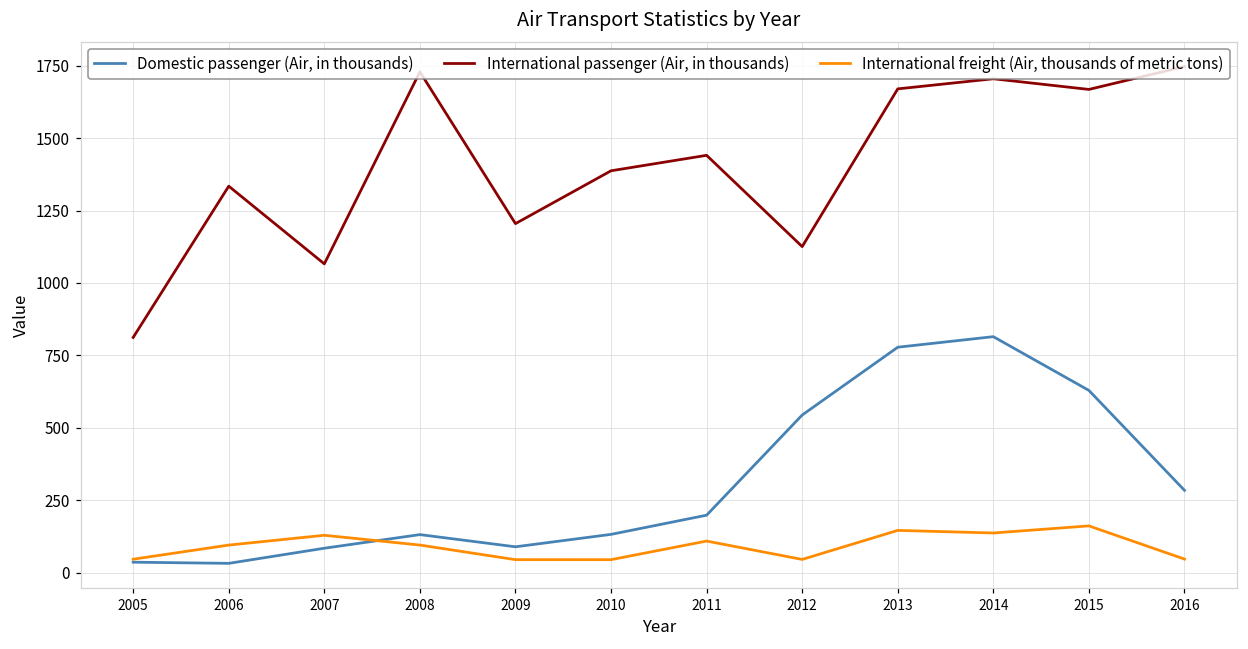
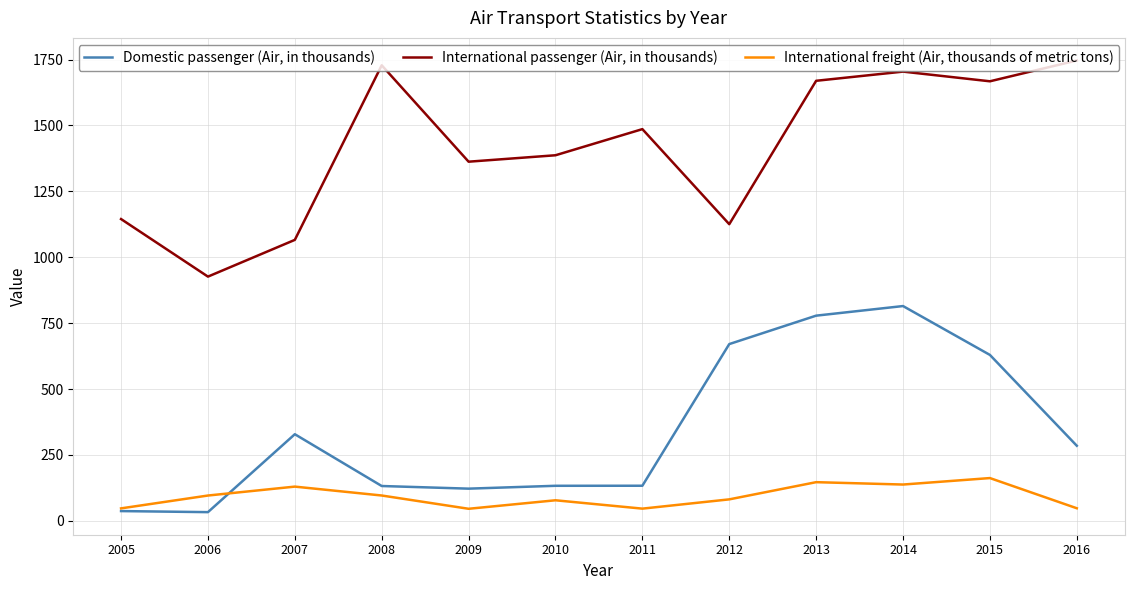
International passenger (Air, in thousands), 2005: 810 -> 1140
International passenger (Air, in thousands), 2006: 1330 -> 930
Domestic passenger (Air, in thousands), 2007: 90 -> 330
Domestic passenger (Air, in thousands), 2009: 90 -> 120
International passenger (Air, in thousands), 2009: 1200 -> 1360
International freight (Air, thousands of metric tons), 2010: 50 -> 80
Domestic passenger (Air, in thousands), 2011: 200 -> 130
International passenger (Air, in thousands), 2011: 1440 -> 1490
International freight (Air, thousands of metric tons), 2011: 110 -> 50
Domestic passenger (Air, in thousands), 2012: 540 -> 670
International freight (Air, thousands of metric tons), 2012: 50 -> 80
